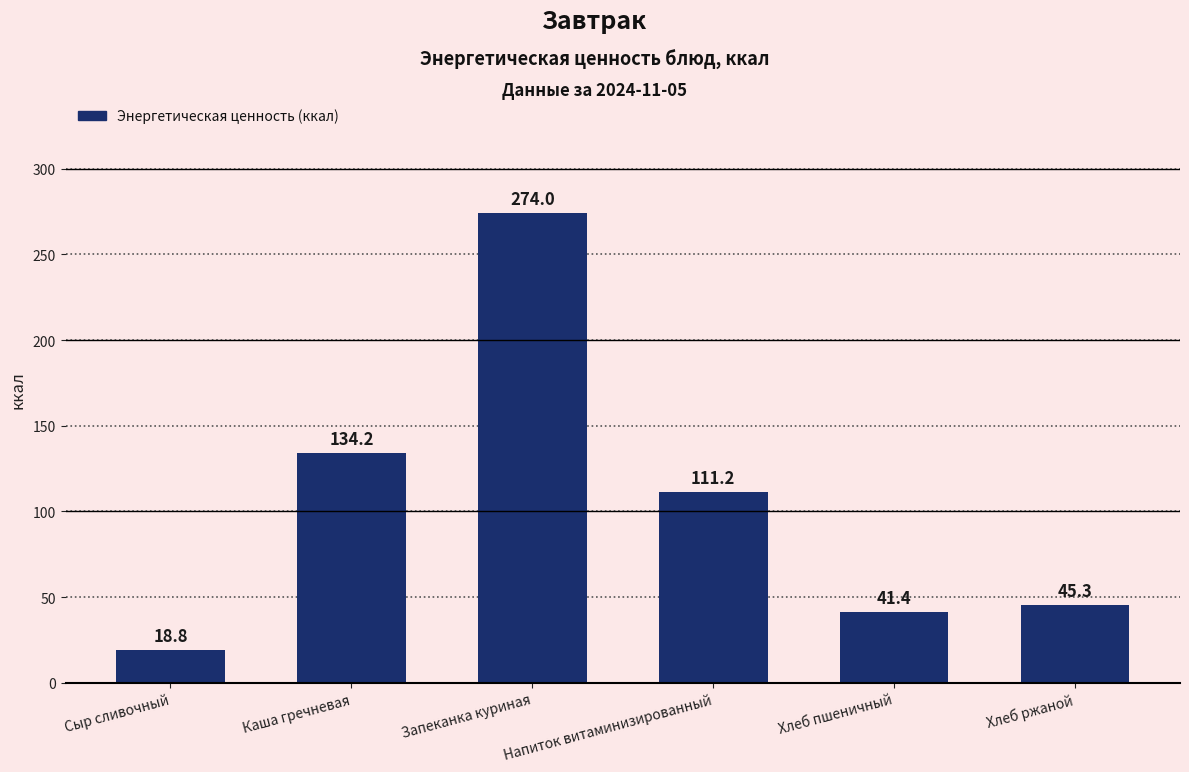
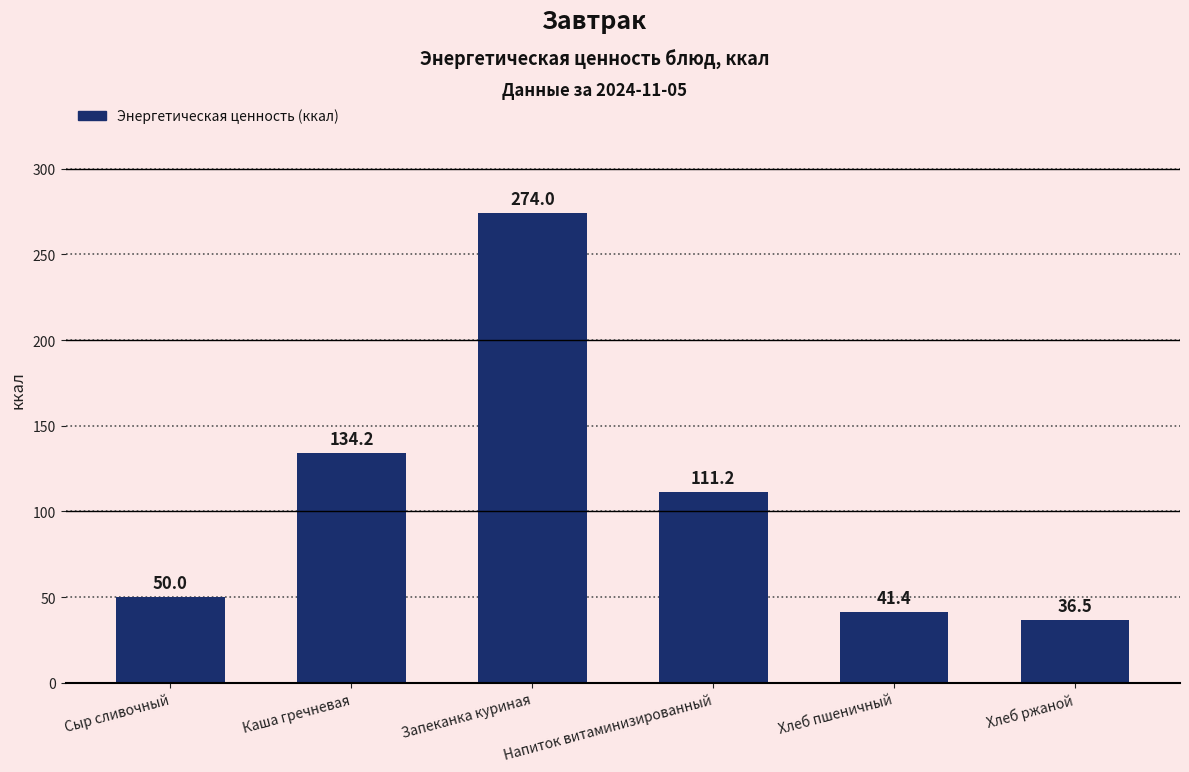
Сыр сливочный: 18.8 -> 50.0
Хлеб ржаной: 45.3 -> 36.5
